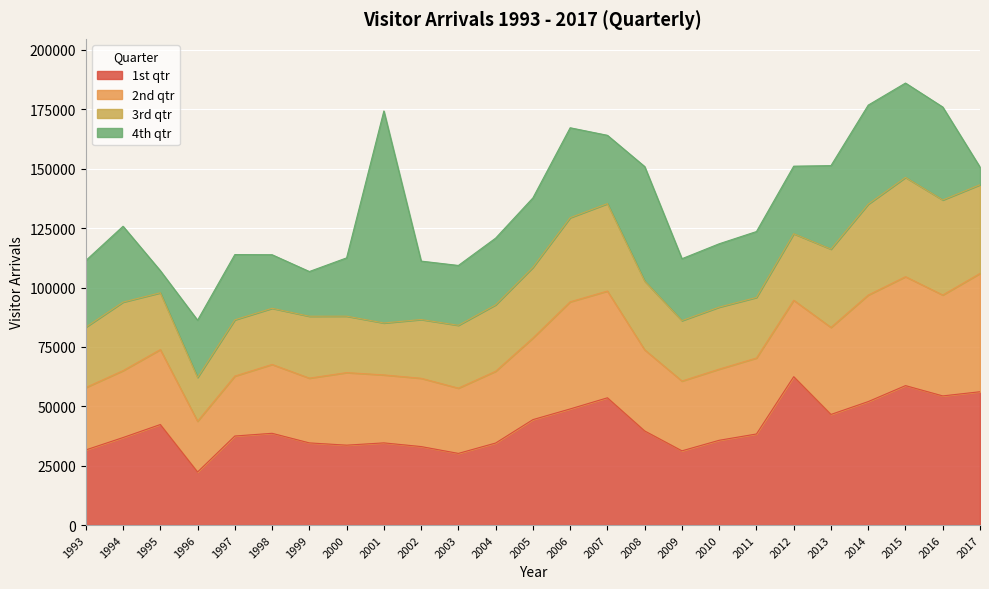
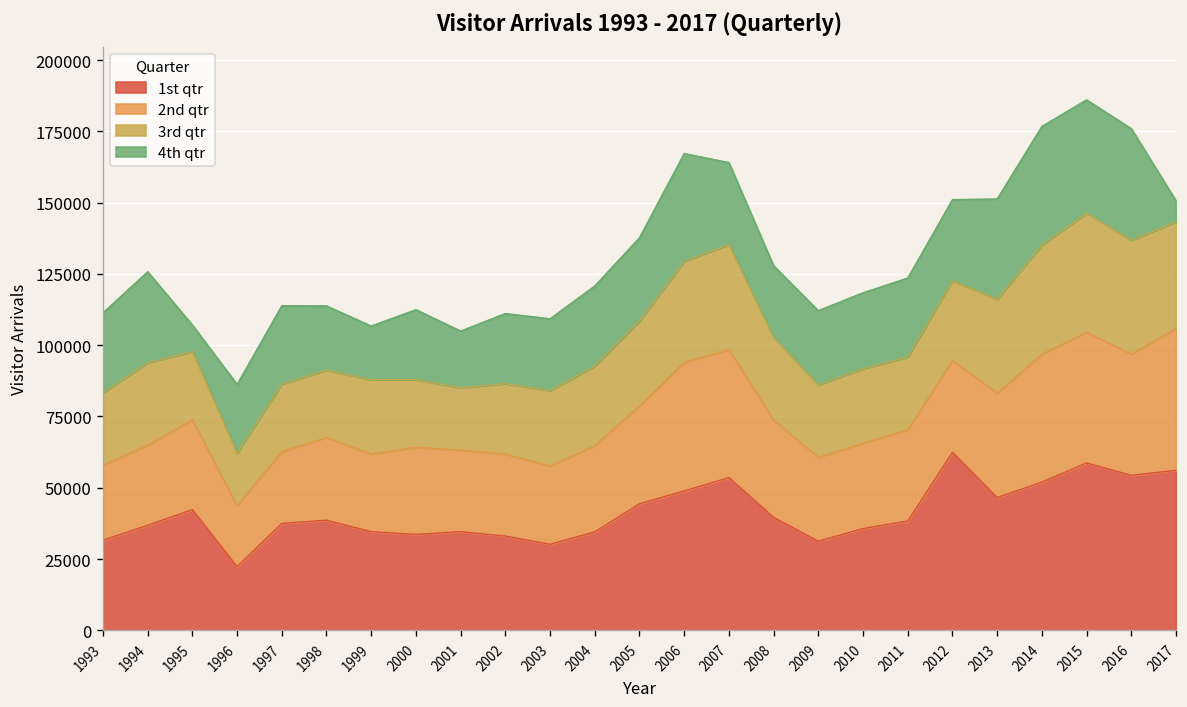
4th qtr, 2001: 89000 -> 20000
4th qtr, 2008: 48000 -> 25000
